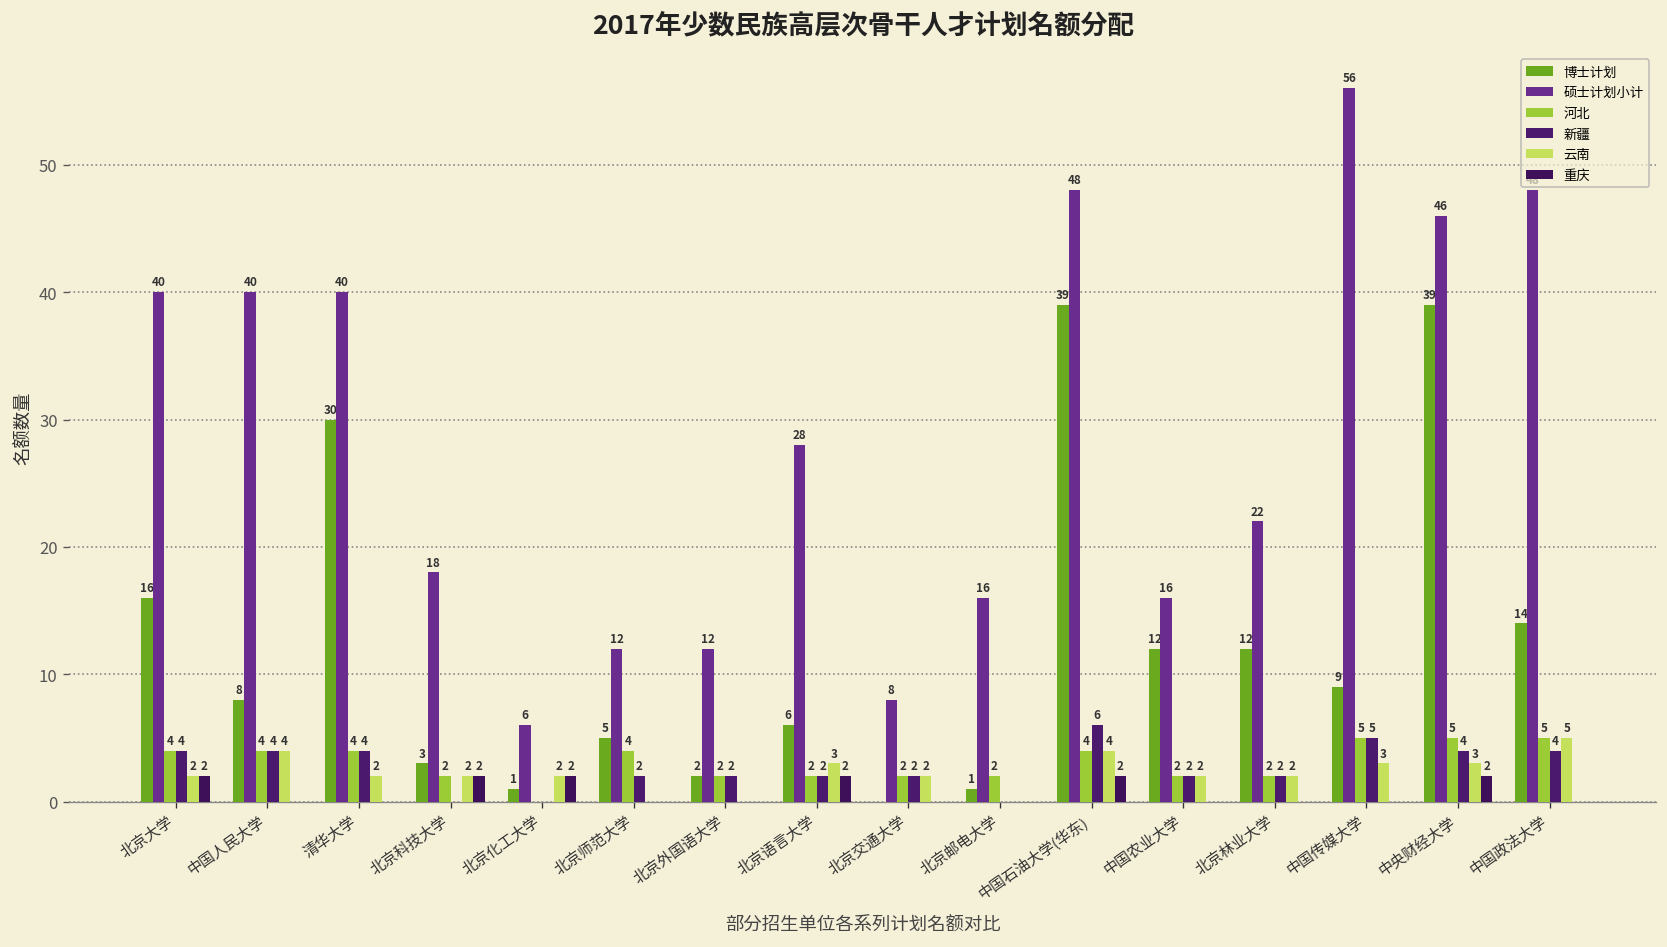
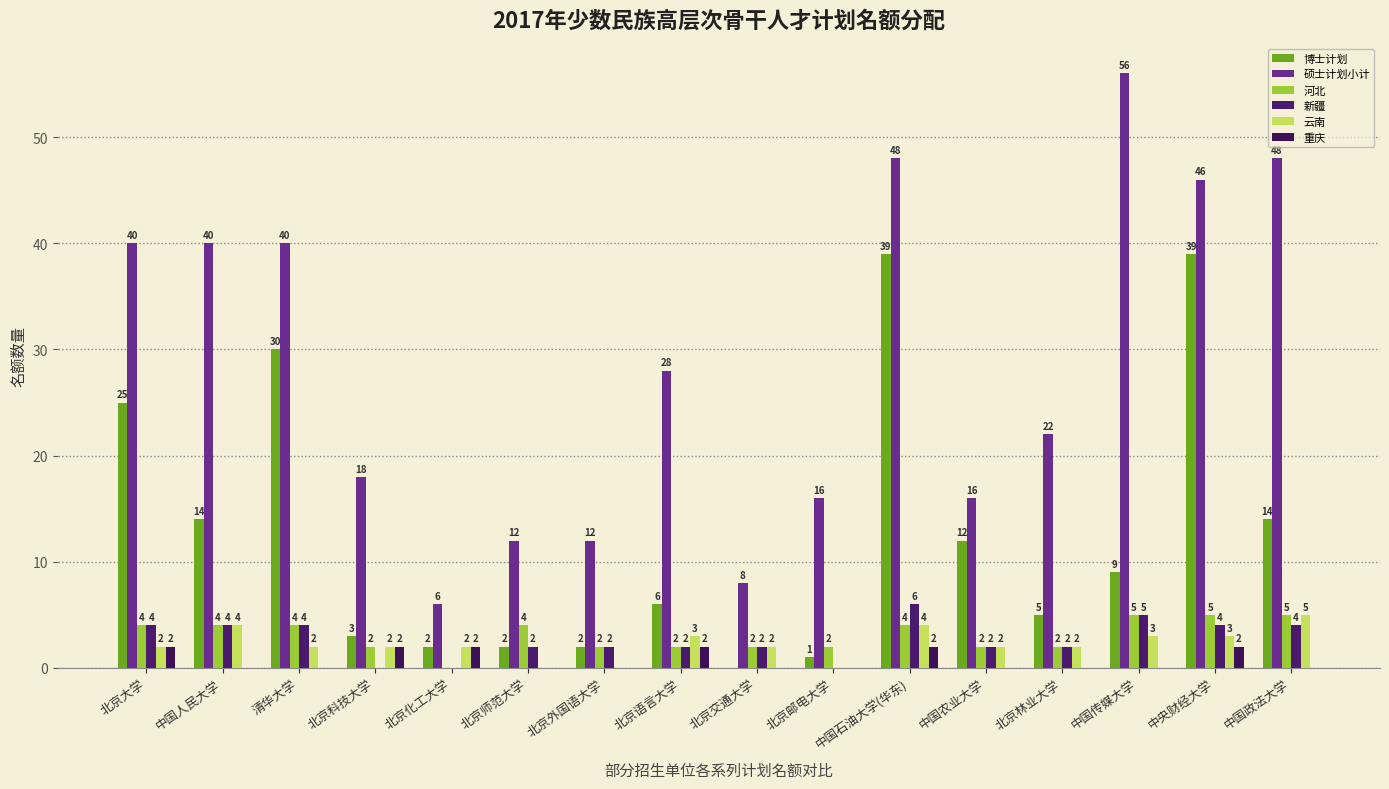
博士计划, 北京大学: 16 -> 25
博士计划, 中国人民大学: 8 -> 14
博士计划, 北京化工大学: 1 -> 2
博士计划, 北京师范大学: 5 -> 2
博士计划, 北京林业大学: 12 -> 5
